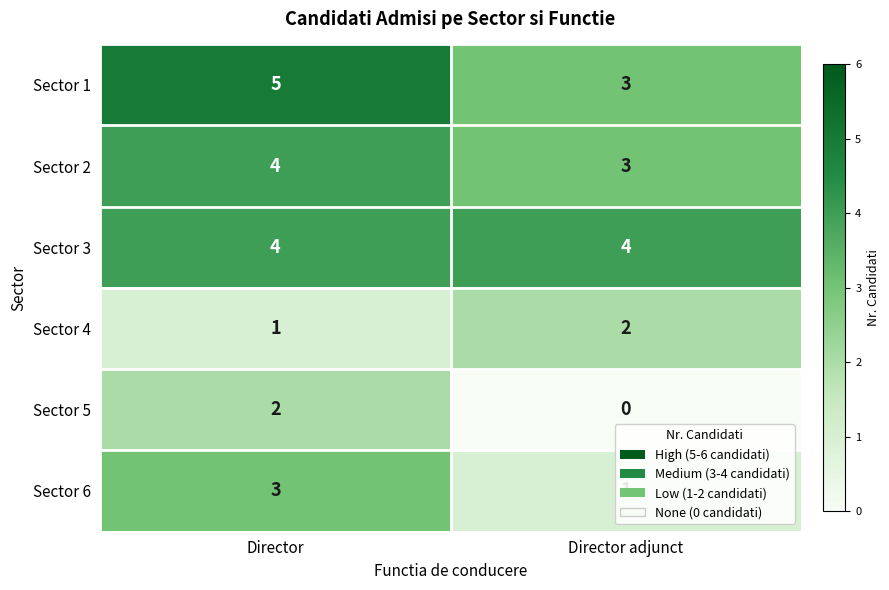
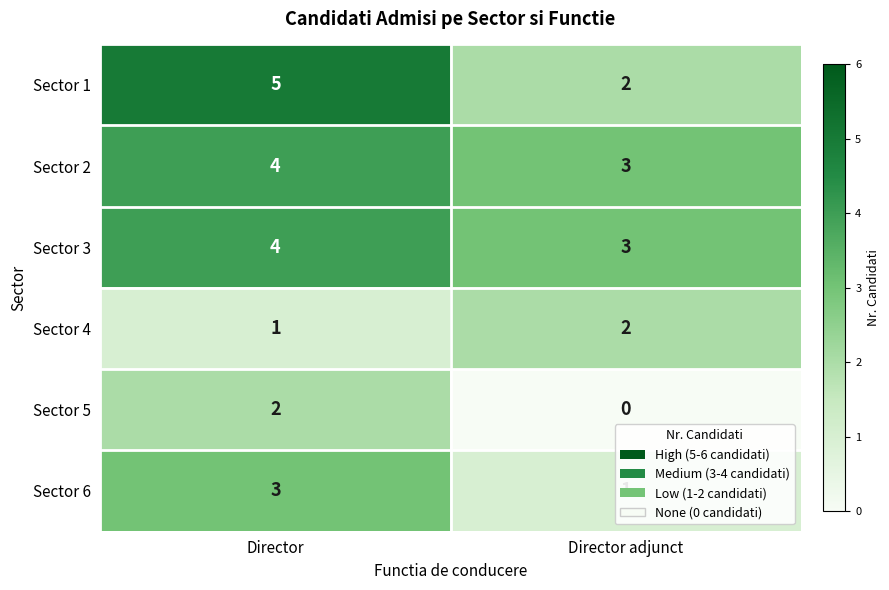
Sector 1, Director adjunct: 3 -> 2
Sector 3, Director adjunct: 4 -> 3
